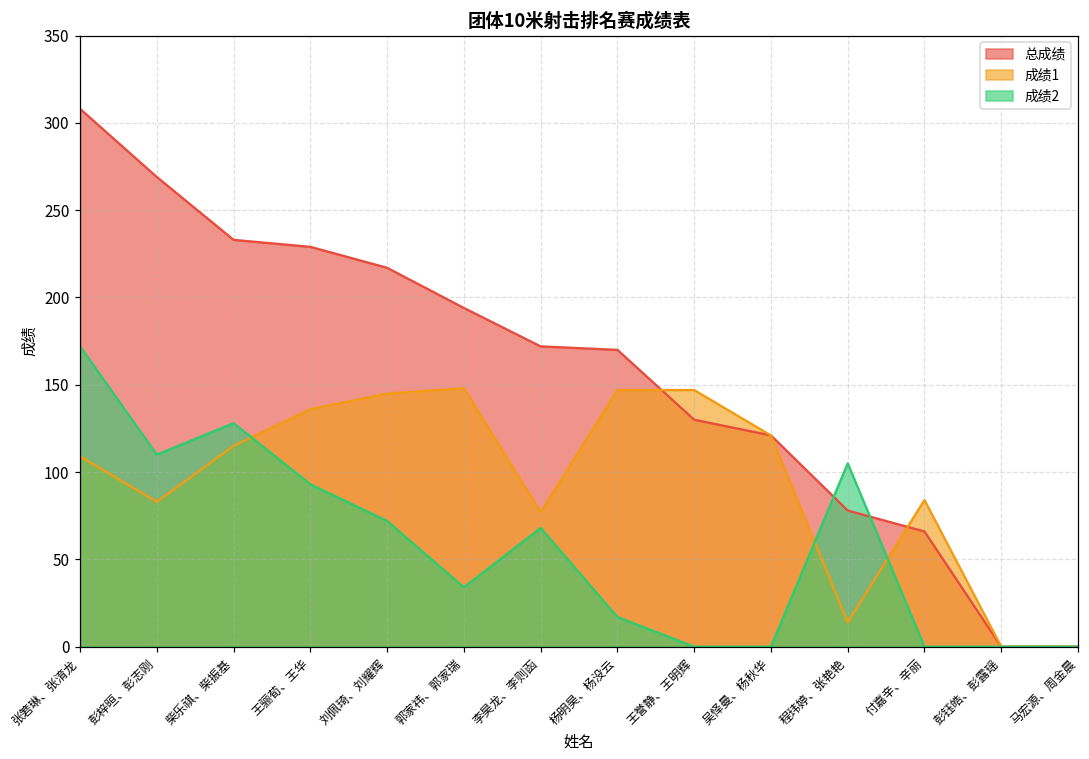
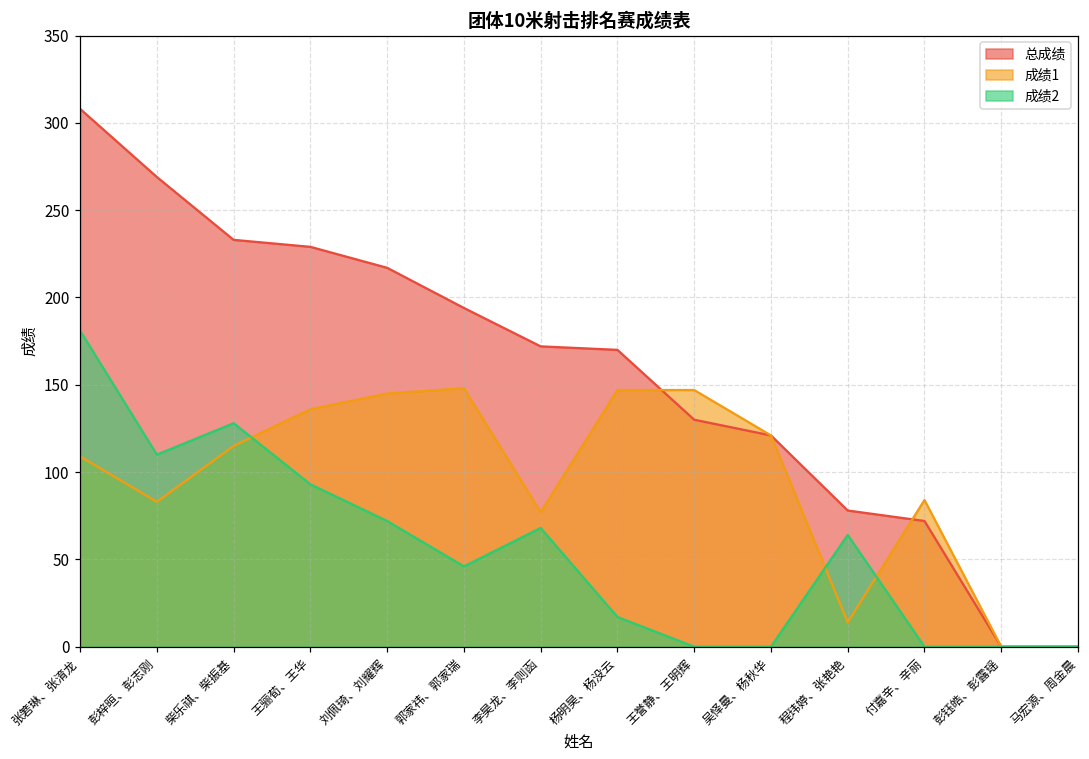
成绩2, 张箬琳、张淯龙: 172 -> 181
成绩2, 郭家祎、郭家瑞: 34 -> 46
成绩2, 程玮婷、张艳艳: 105 -> 64
总成绩, 付嘉辛、辛丽: 66 -> 72
